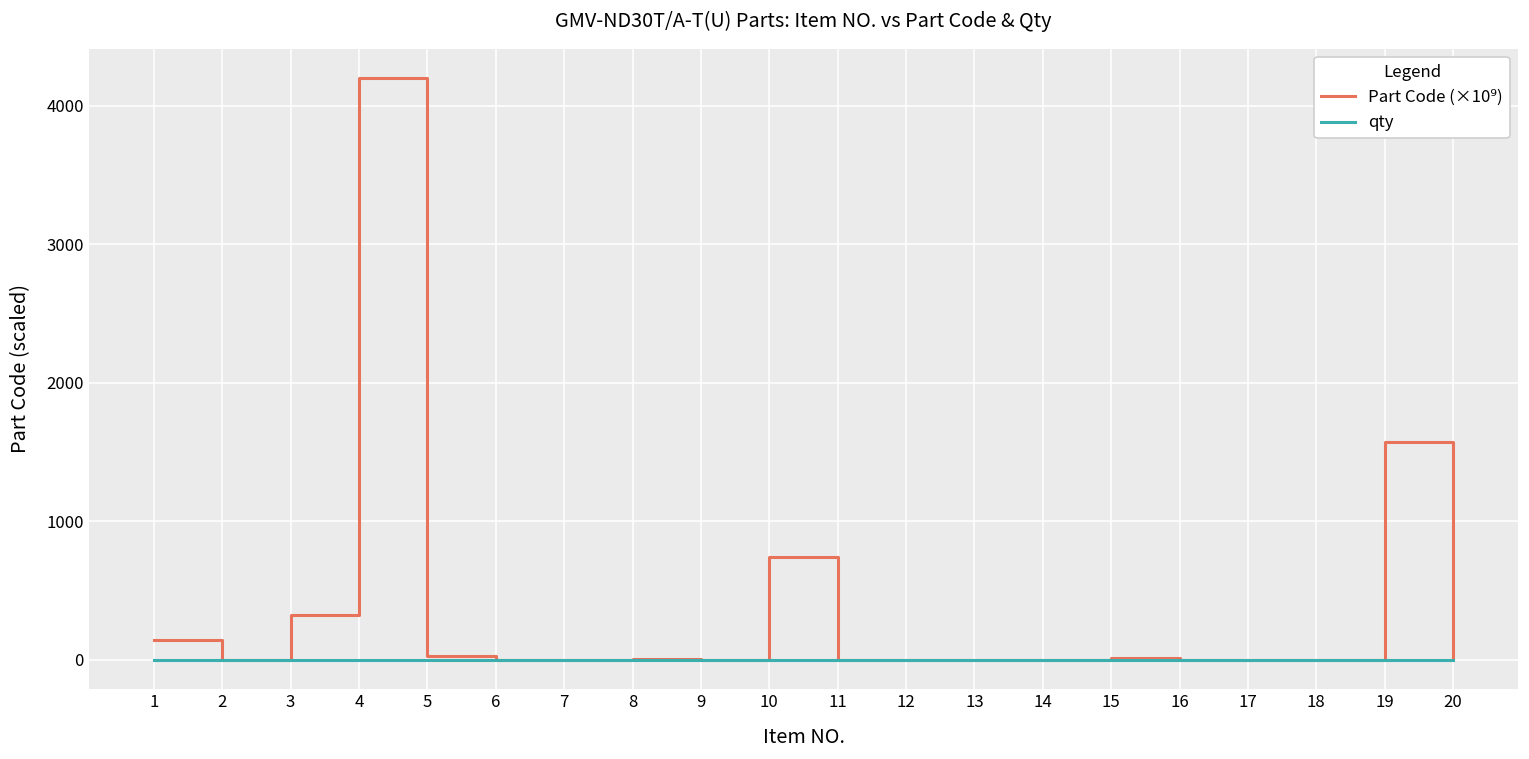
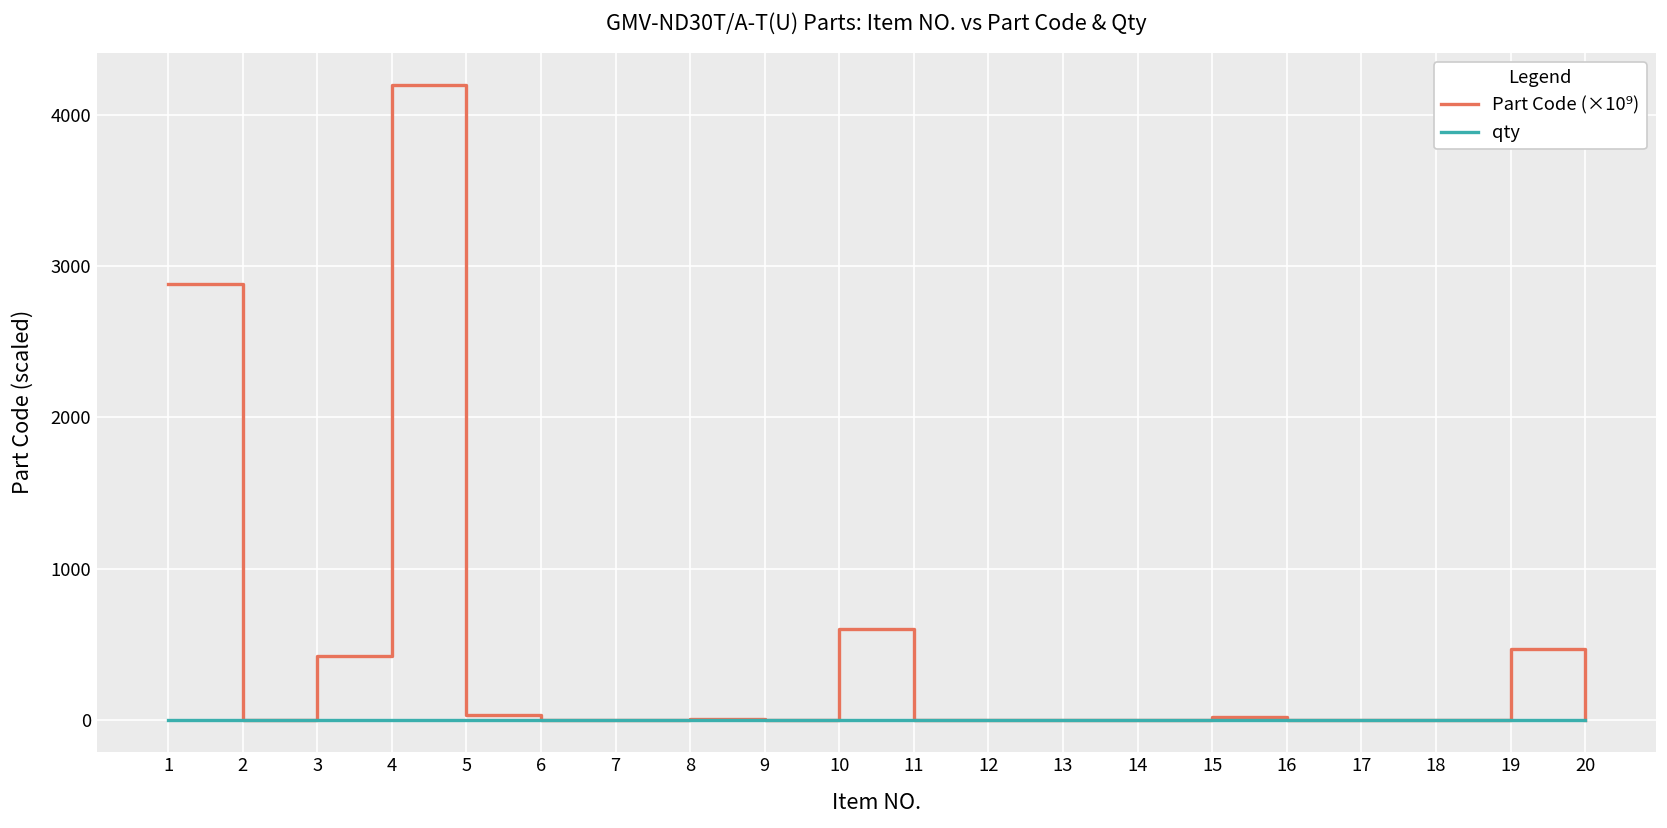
Part Code (×10⁹), 1: 140 -> 2880
Part Code (×10⁹), 3: 330 -> 420
Part Code (×10⁹), 10: 740 -> 600
Part Code (×10⁹), 19: 1570 -> 470
